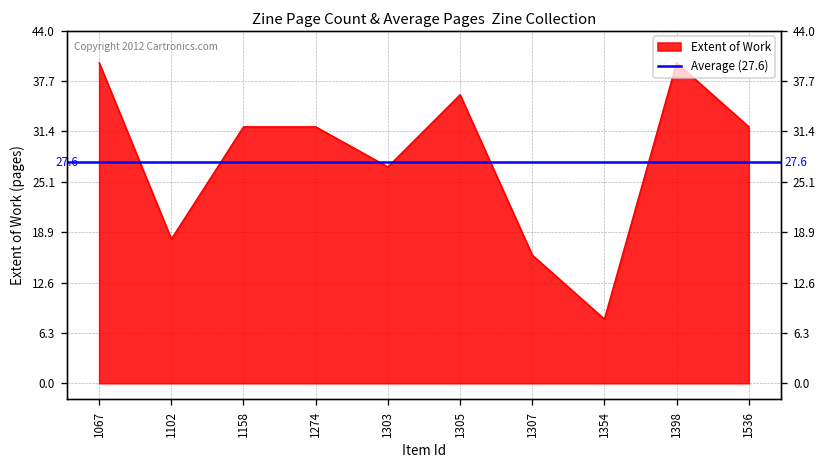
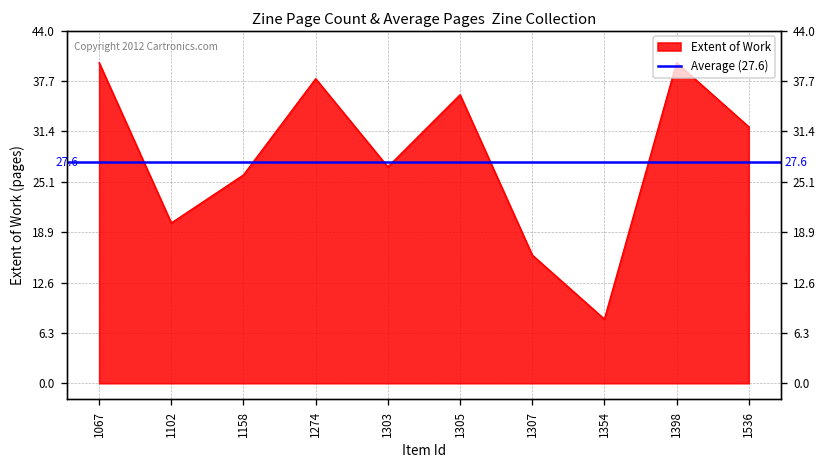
1102: 18 -> 20
1158: 32 -> 26
1274: 32 -> 38
